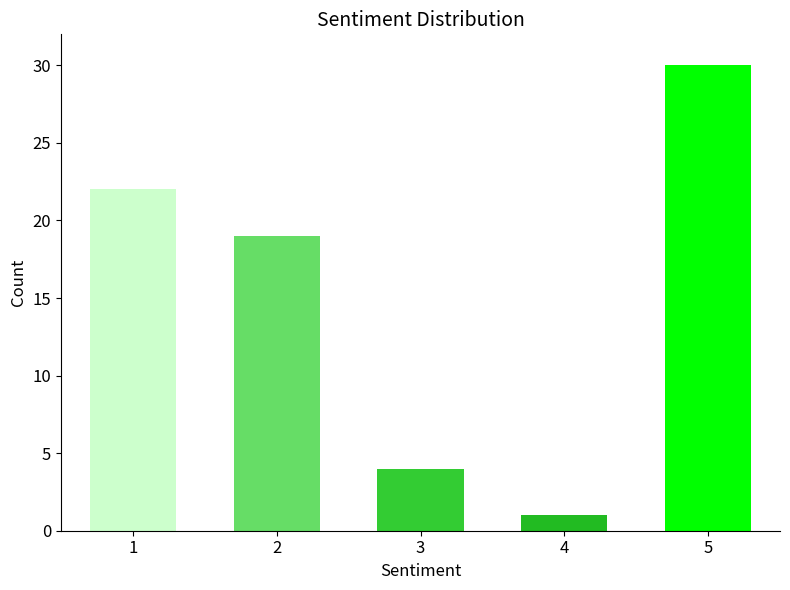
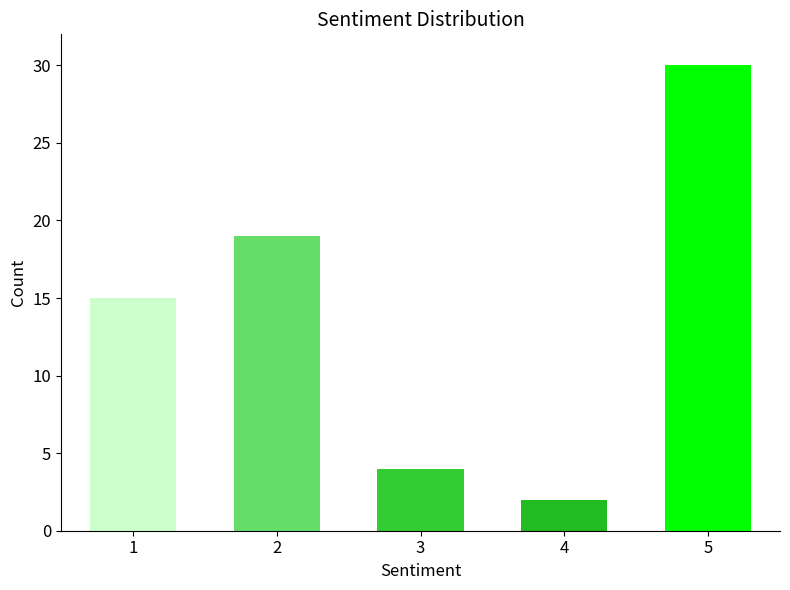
1: 22 -> 15
4: 1 -> 2
